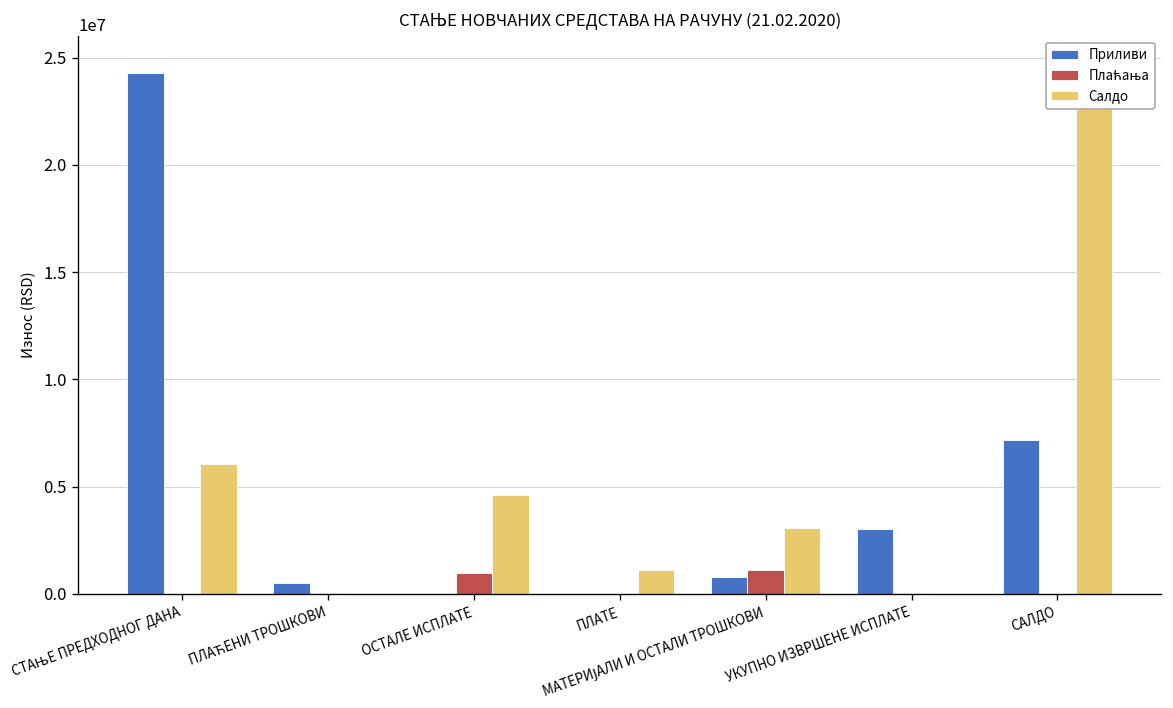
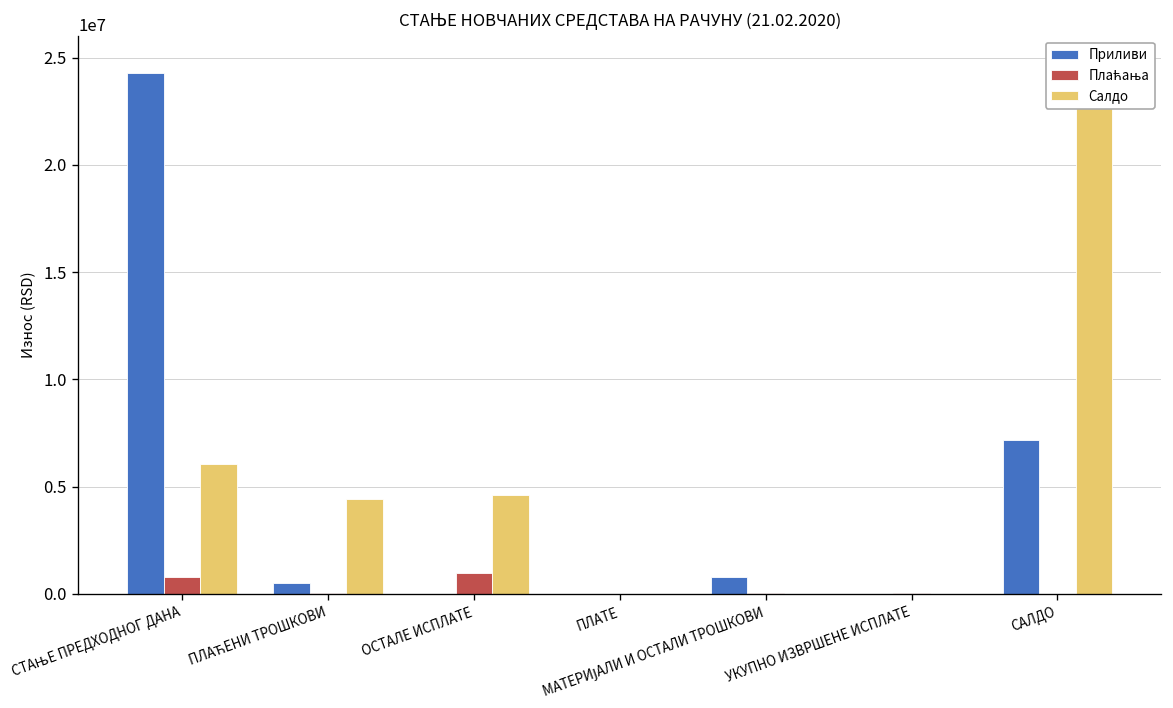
Плаћања, СТАЊЕ ПРЕДХОДНОГ ДАНА: 0 -> 800000
Салдо, ПЛАЋЕНИ ТРОШКОВИ: 0 -> 4400000
Салдо, ПЛАТЕ: 1100000 -> 0
Плаћања, МАТЕРИЈАЛИ И ОСТАЛИ ТРОШКОВИ: 1100000 -> 0
Салдо, МАТЕРИЈАЛИ И ОСТАЛИ ТРОШКОВИ: 3100000 -> 0
Приливи, УКУПНО ИЗВРШЕНЕ ИСПЛАТЕ: 3000000 -> 0
